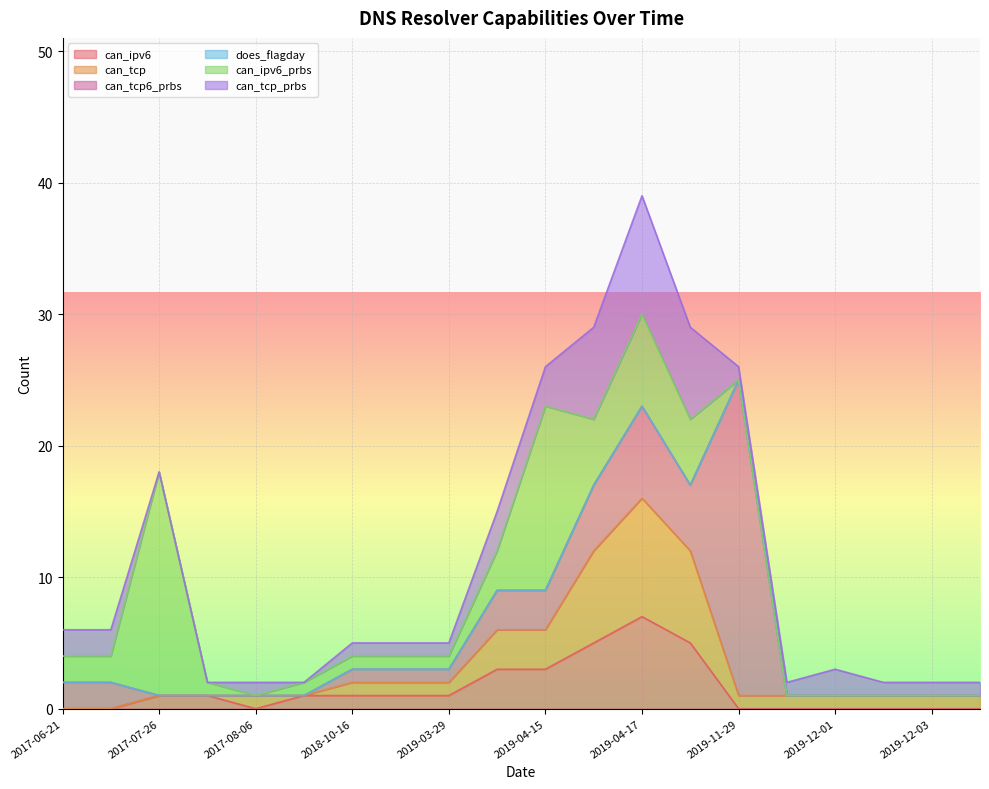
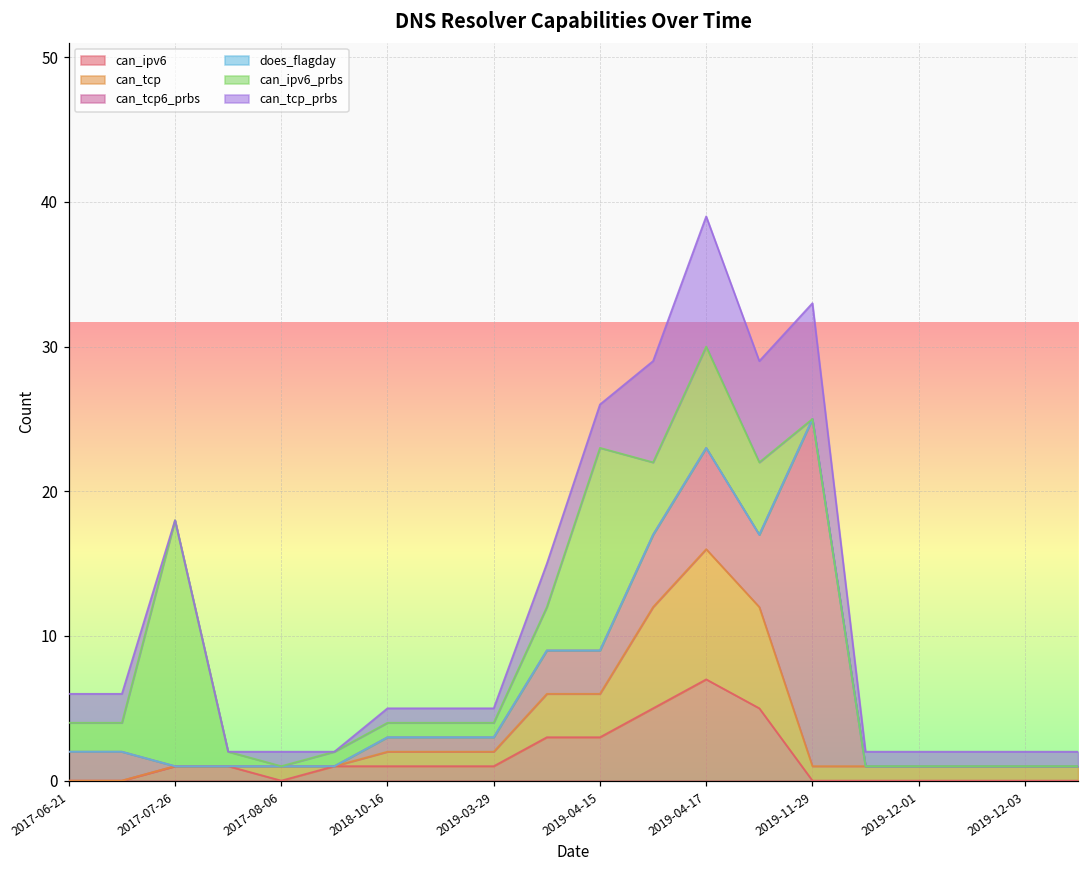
can_tcp_prbs, 2019-11-29: 1 -> 8
can_tcp_prbs, 2019-12-01: 2 -> 1
